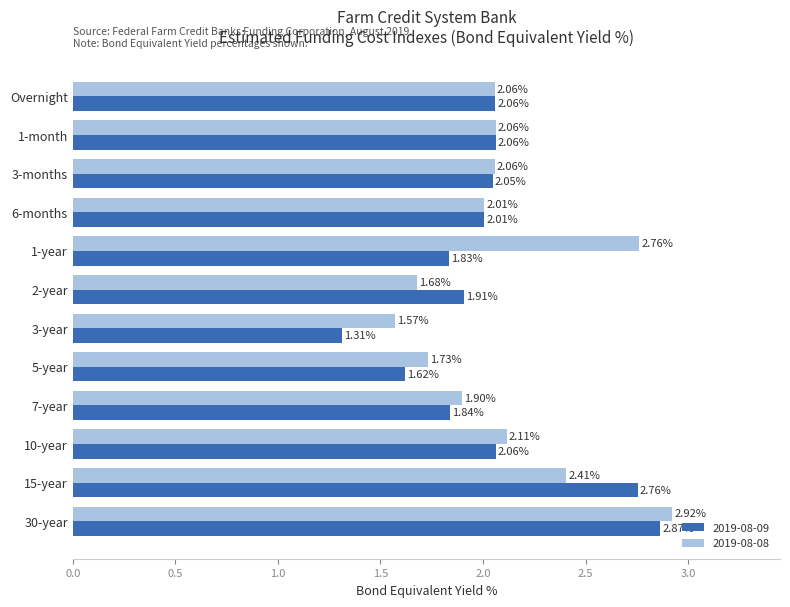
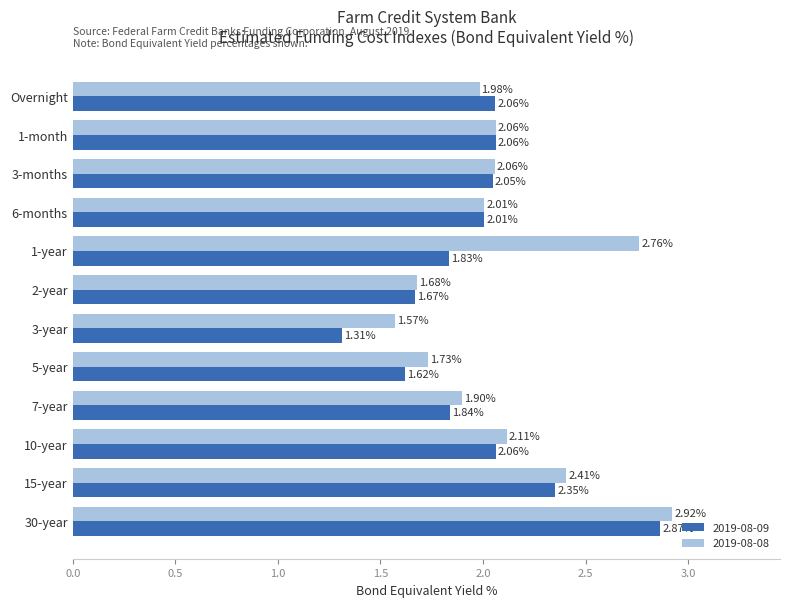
2019-08-08, Overnight: 2.06% -> 1.98%
2019-08-09, 2-year: 1.91% -> 1.67%
2019-08-09, 15-year: 2.76% -> 2.35%
